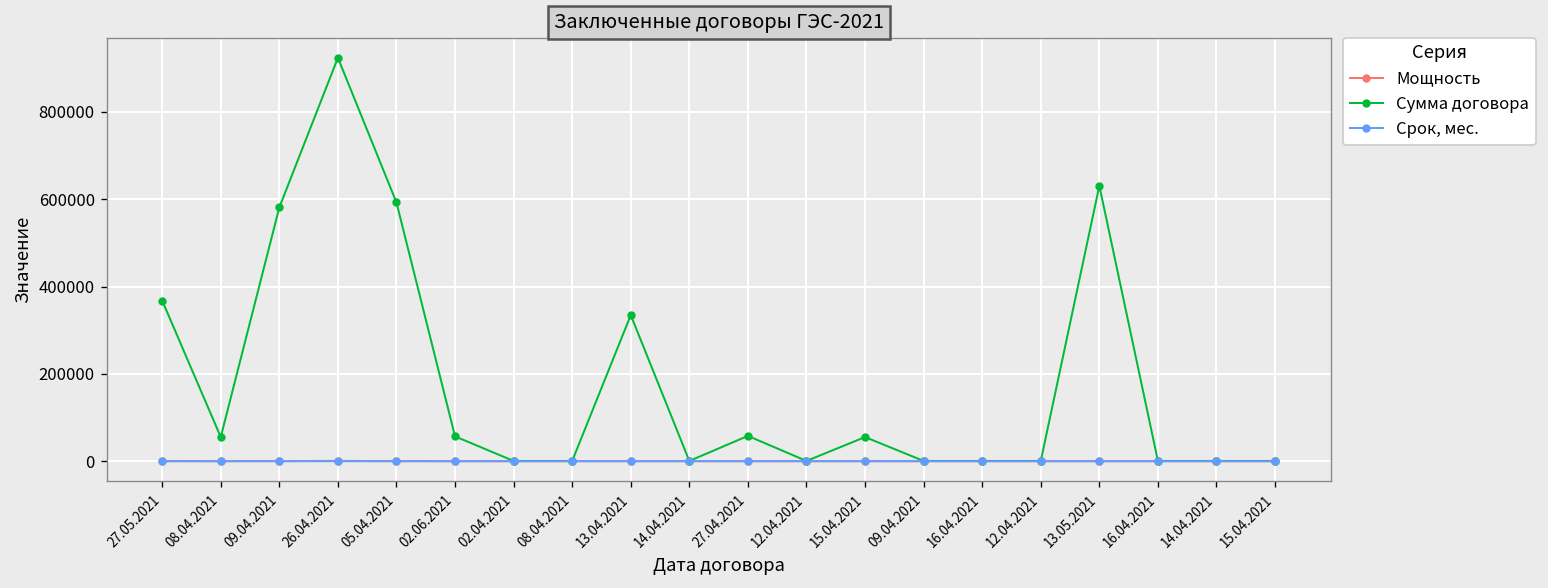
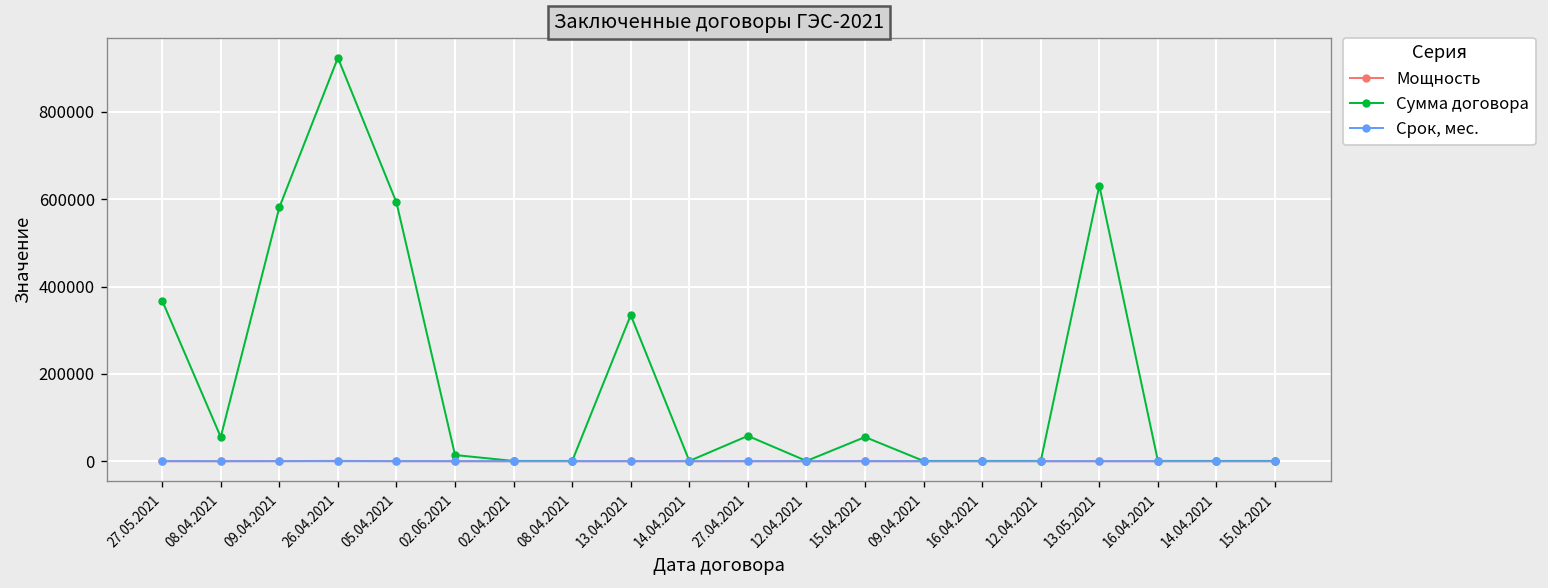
Сумма договора, 02.06.2021: 60000 -> 10000
